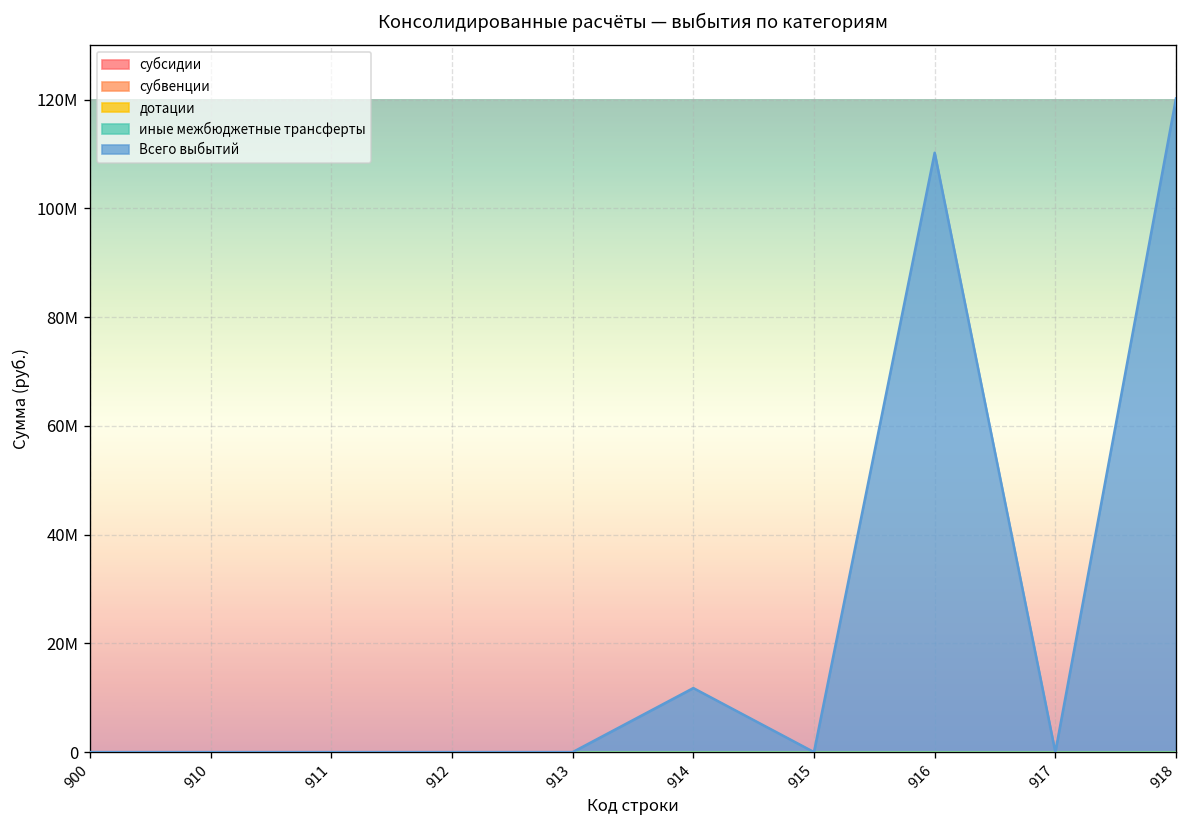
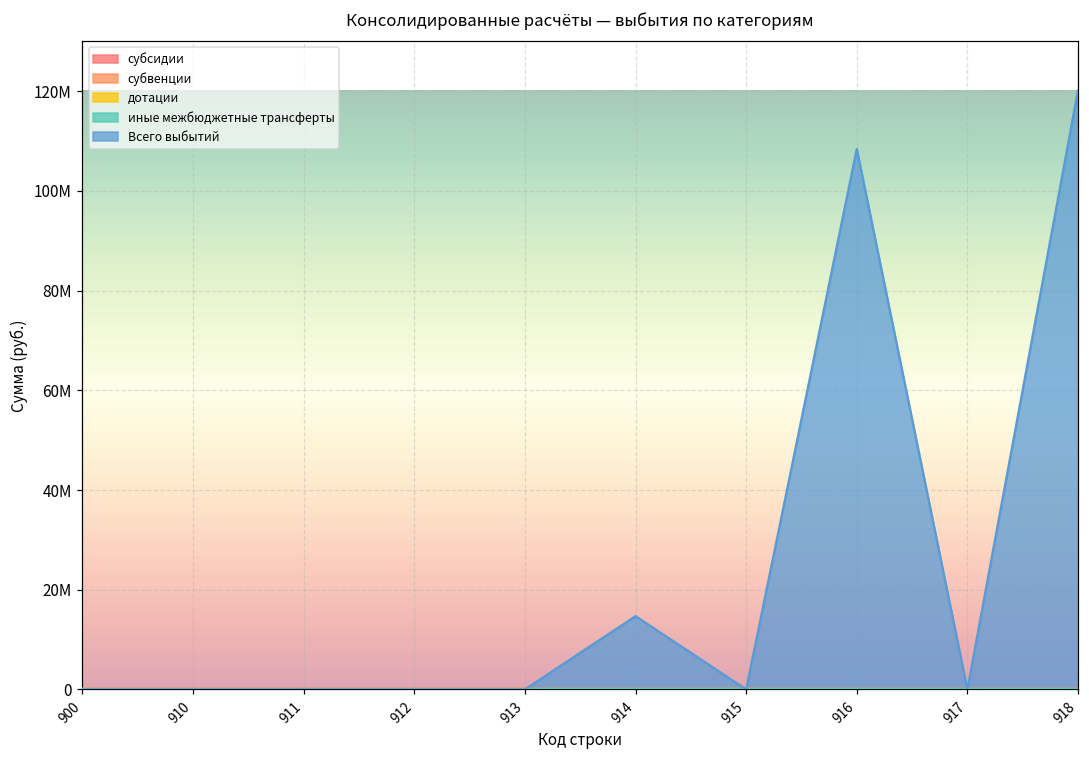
Всего выбытий, 914: 12000000 -> 15000000
Всего выбытий, 916: 110000000 -> 108000000
